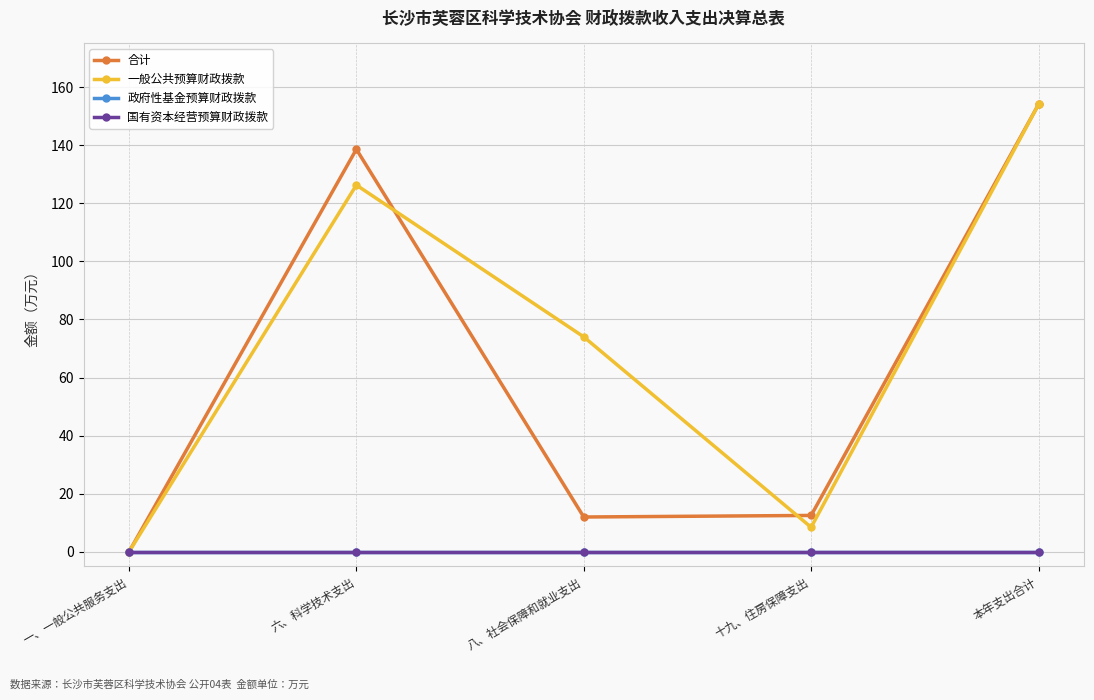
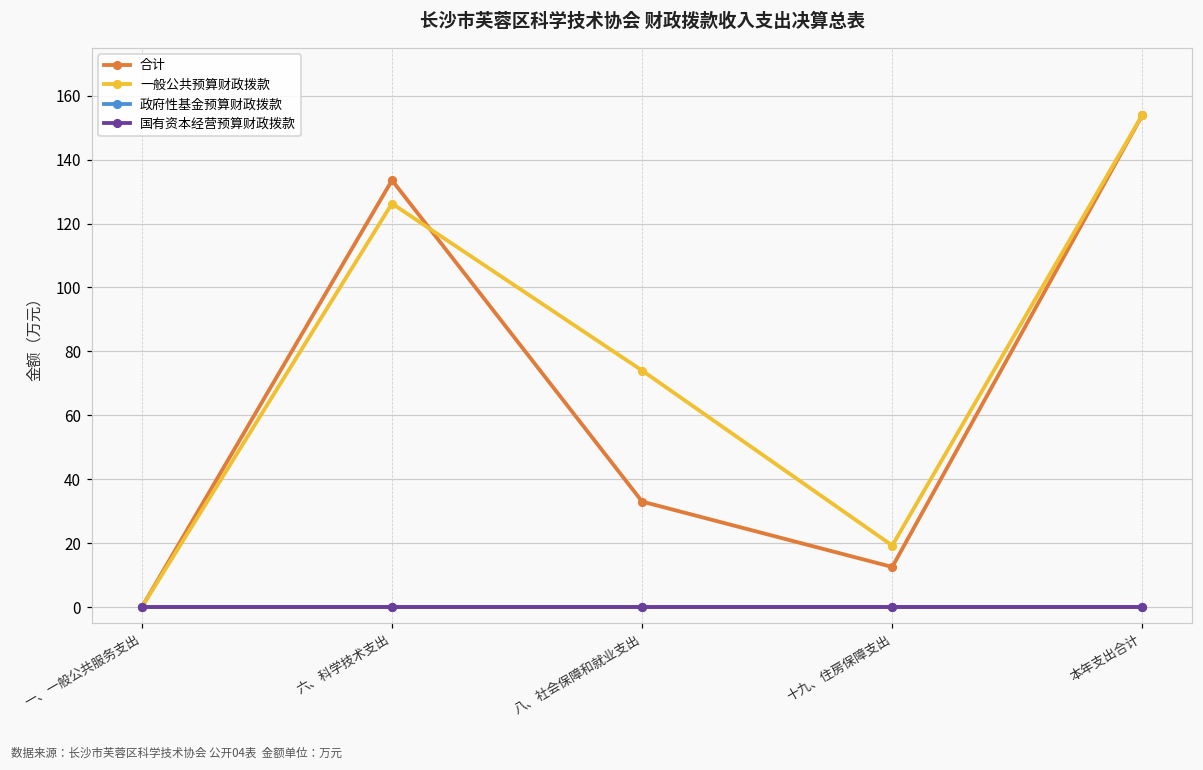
合计, 六、科学技术支出: 139 -> 134
合计, 八、社会保障和就业支出: 12 -> 33
一般公共预算财政拨款, 十九、住房保障支出: 8 -> 19
